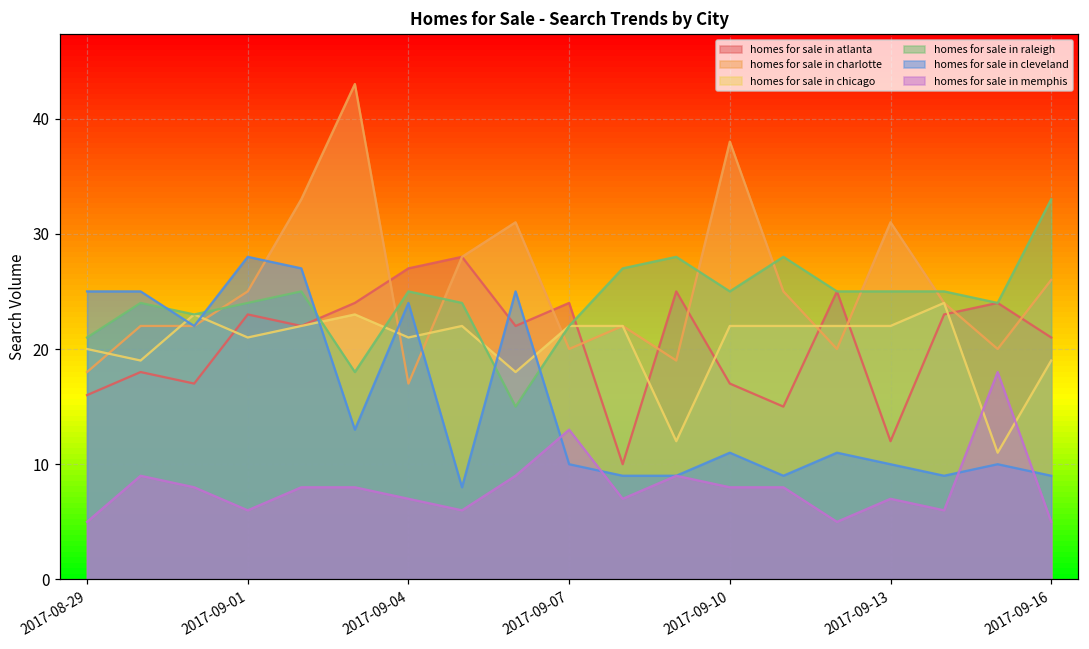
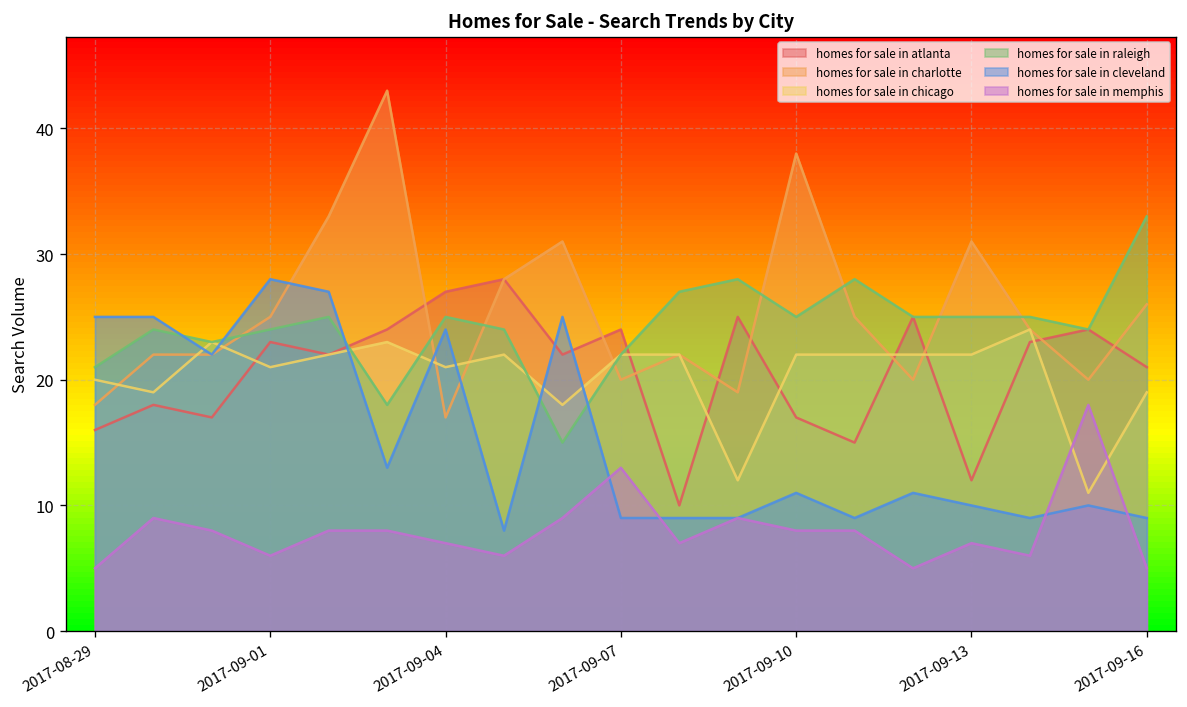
homes for sale in cleveland, 2017-09-07: 10 -> 9
